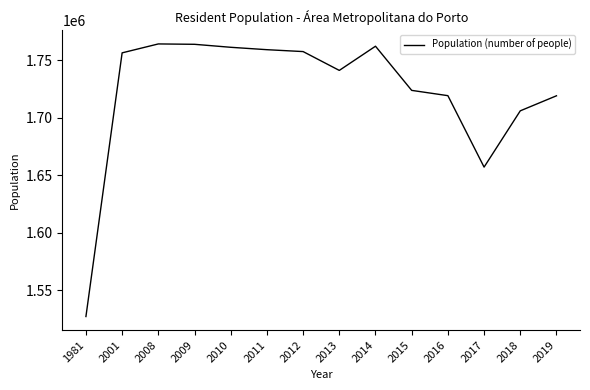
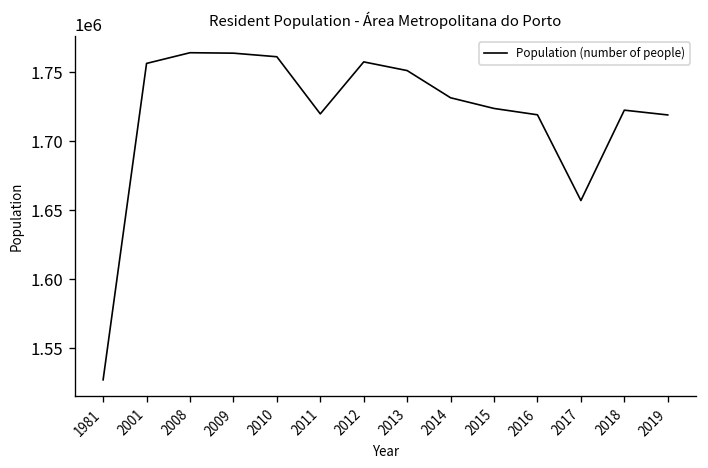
2011: 1759000 -> 1720000
2013: 1741000 -> 1751000
2014: 1762000 -> 1731000
2018: 1706000 -> 1722000
